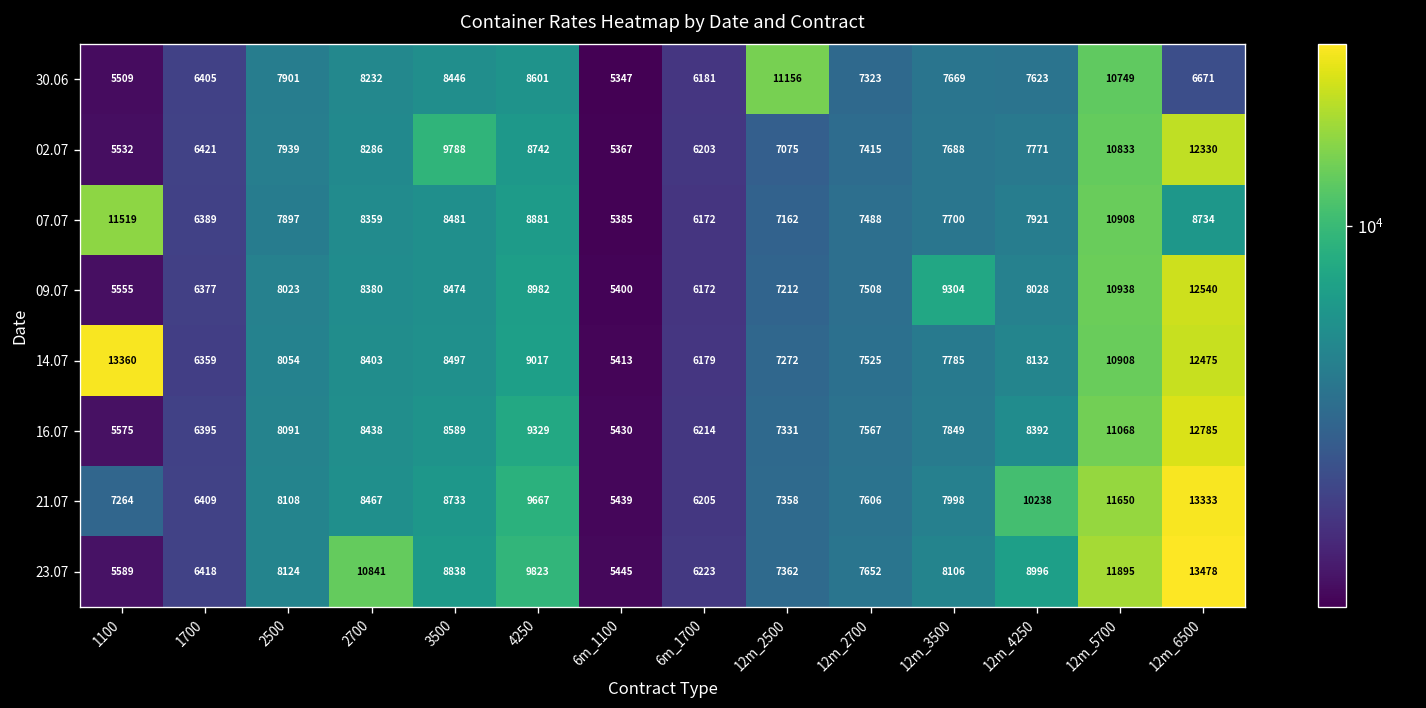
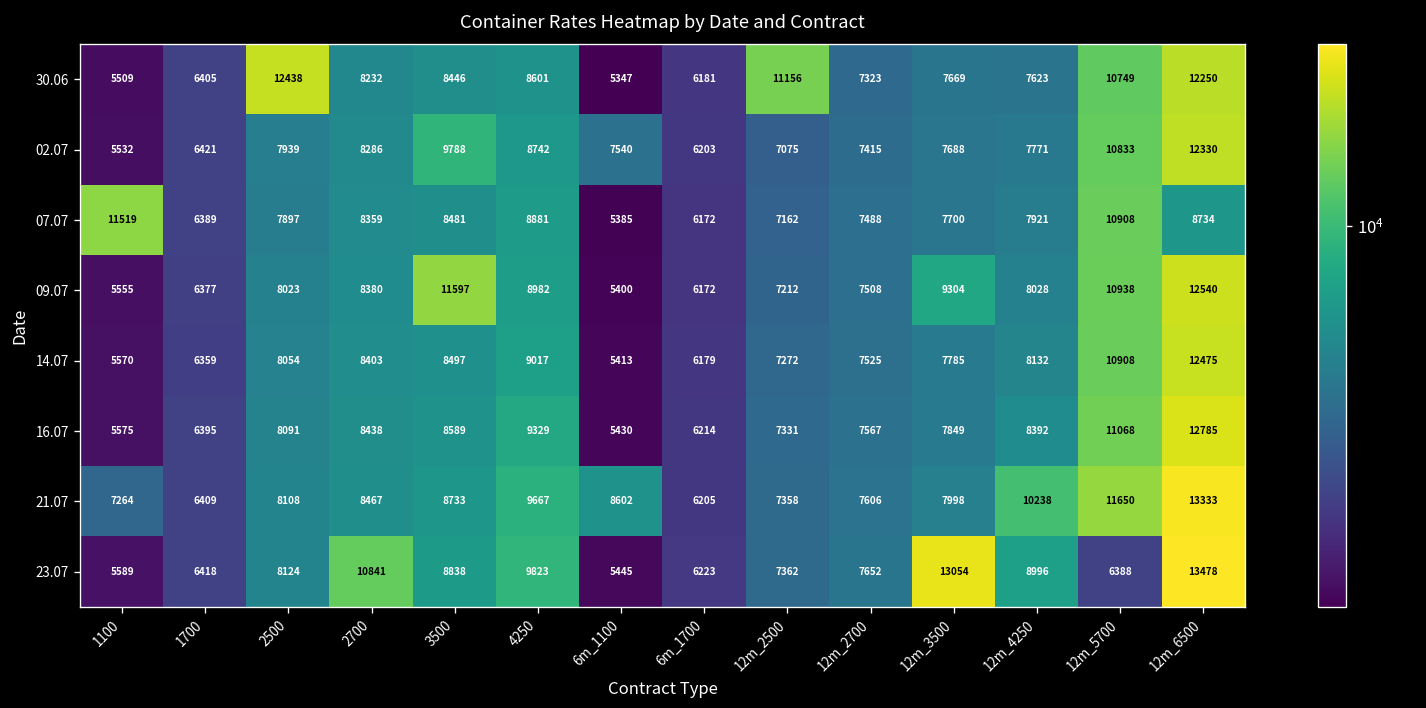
30.06, 2500: 7901 -> 12438
30.06, 12m_6500: 6671 -> 12250
02.07, 6m_1100: 5367 -> 7540
09.07, 3500: 8474 -> 11597
14.07, 1100: 13360 -> 5570
21.07, 6m_1100: 5439 -> 8602
23.07, 12m_3500: 8106 -> 13054
23.07, 12m_5700: 11895 -> 6388
